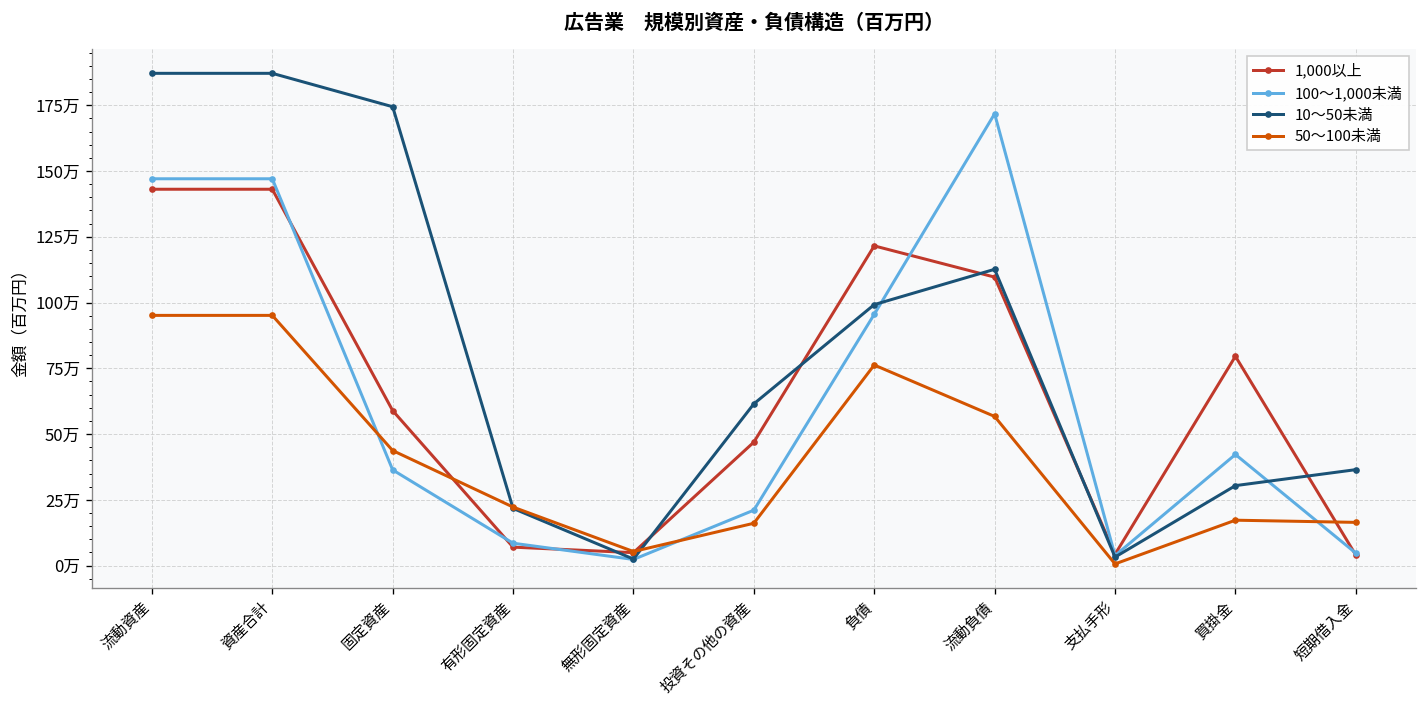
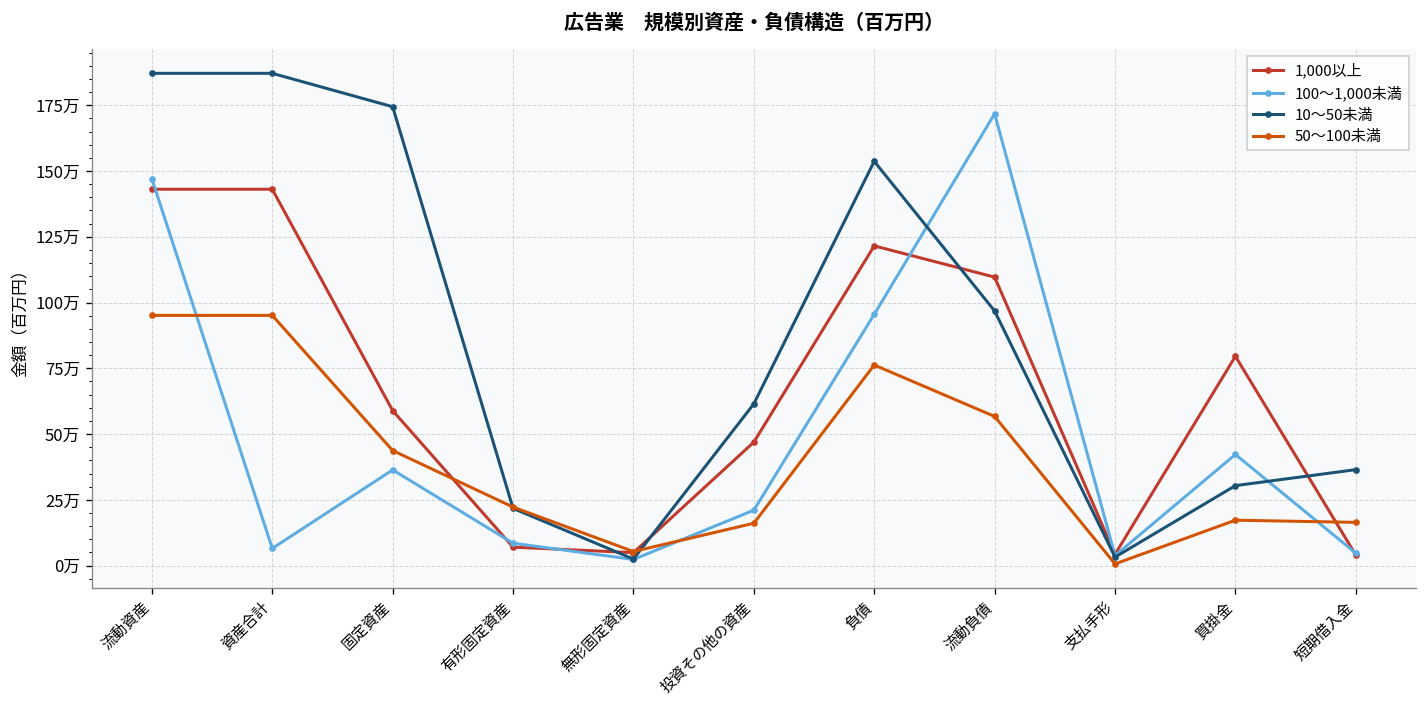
100～1,000未満, 資産合計: 147万 -> 7万
10～50未満, 負債: 99万 -> 154万
10～50未満, 流動負債: 113万 -> 97万
